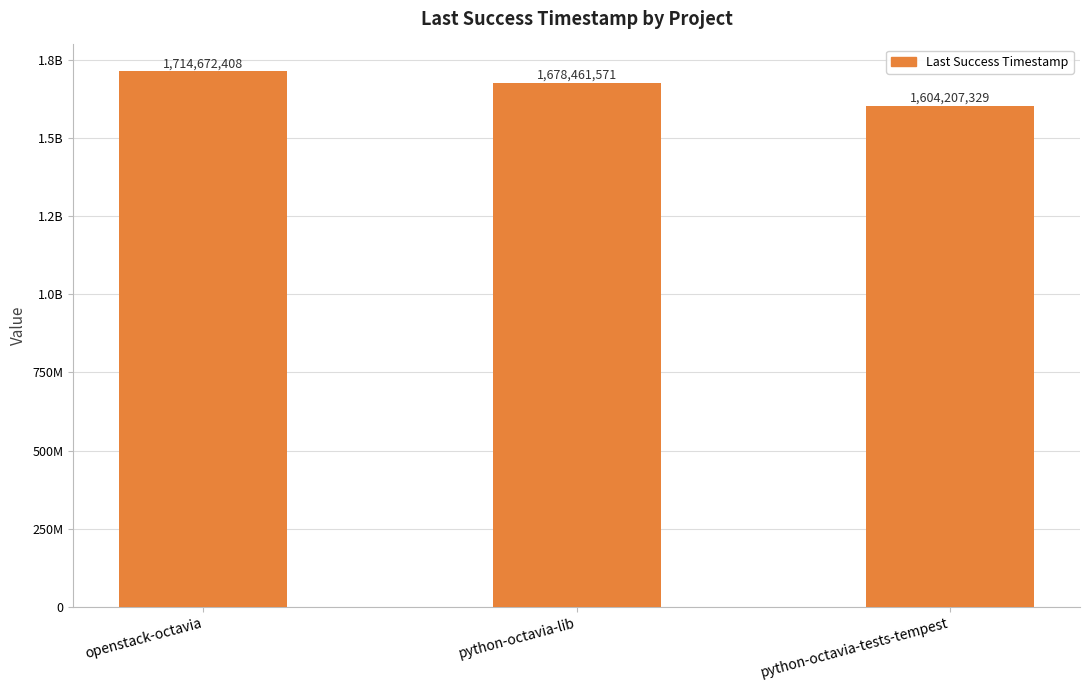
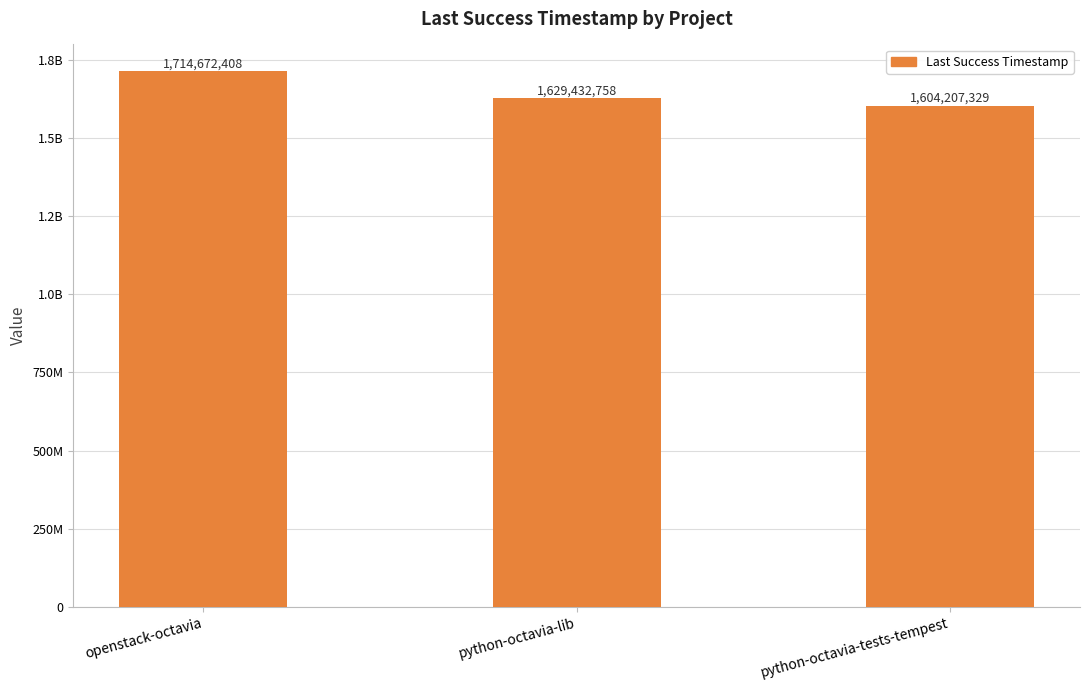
python-octavia-lib: 1,678,461,571 -> 1,629,432,758
